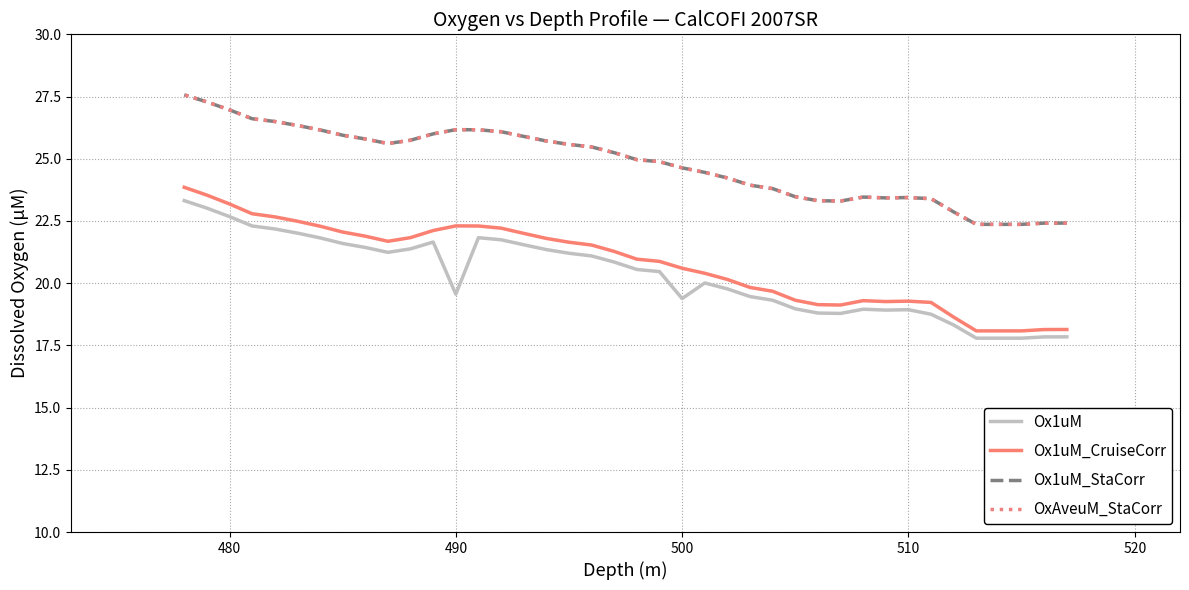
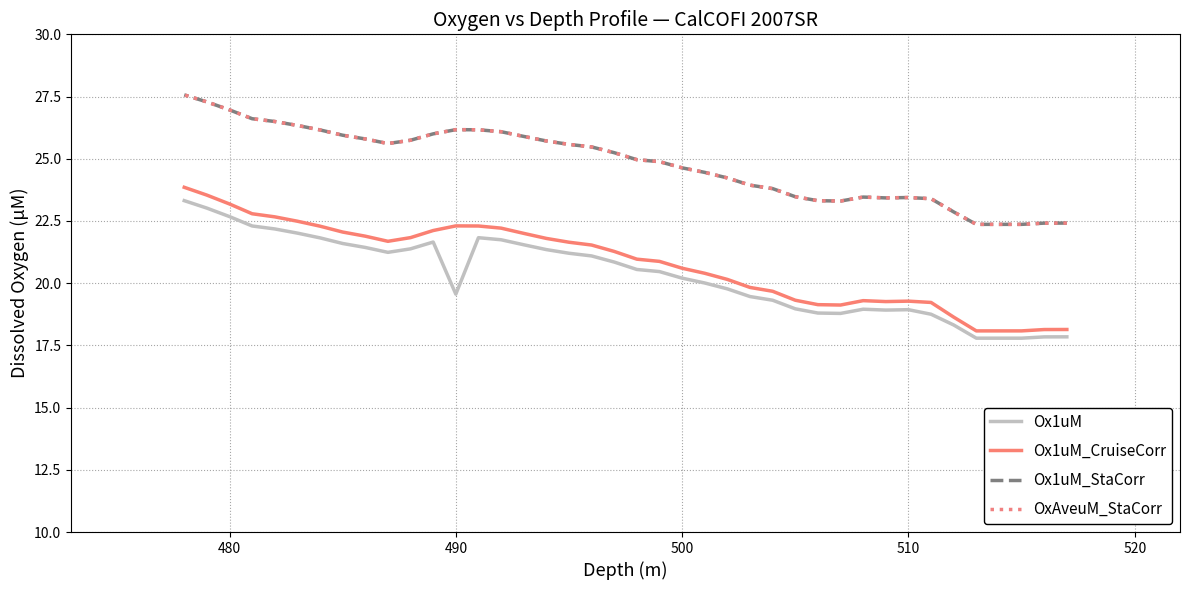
Ox1uM, 500: 19.4 -> 20.2
